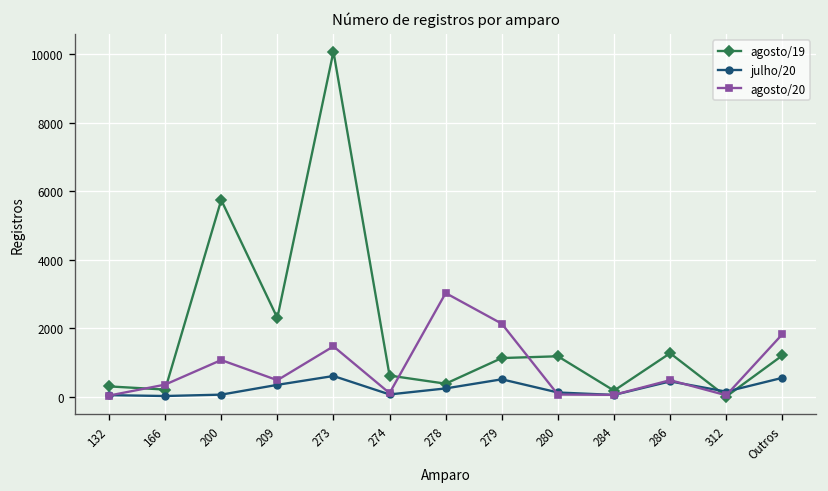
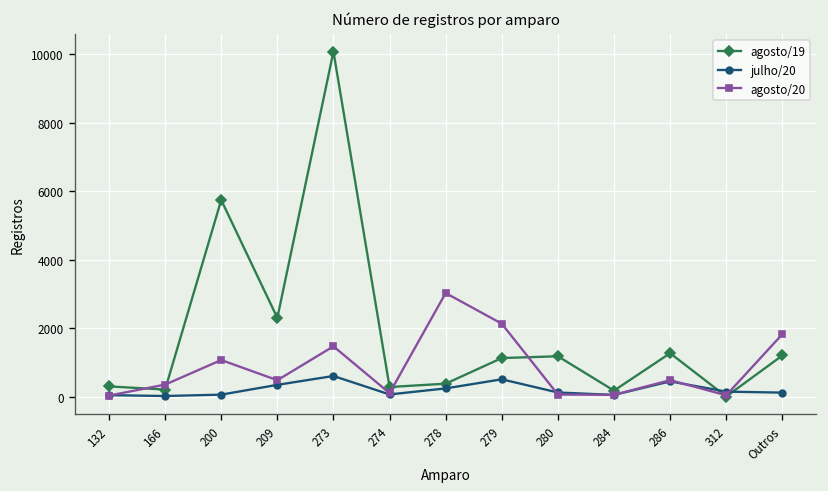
agosto/19, 274: 600 -> 300
julho/20, Outros: 500 -> 100
